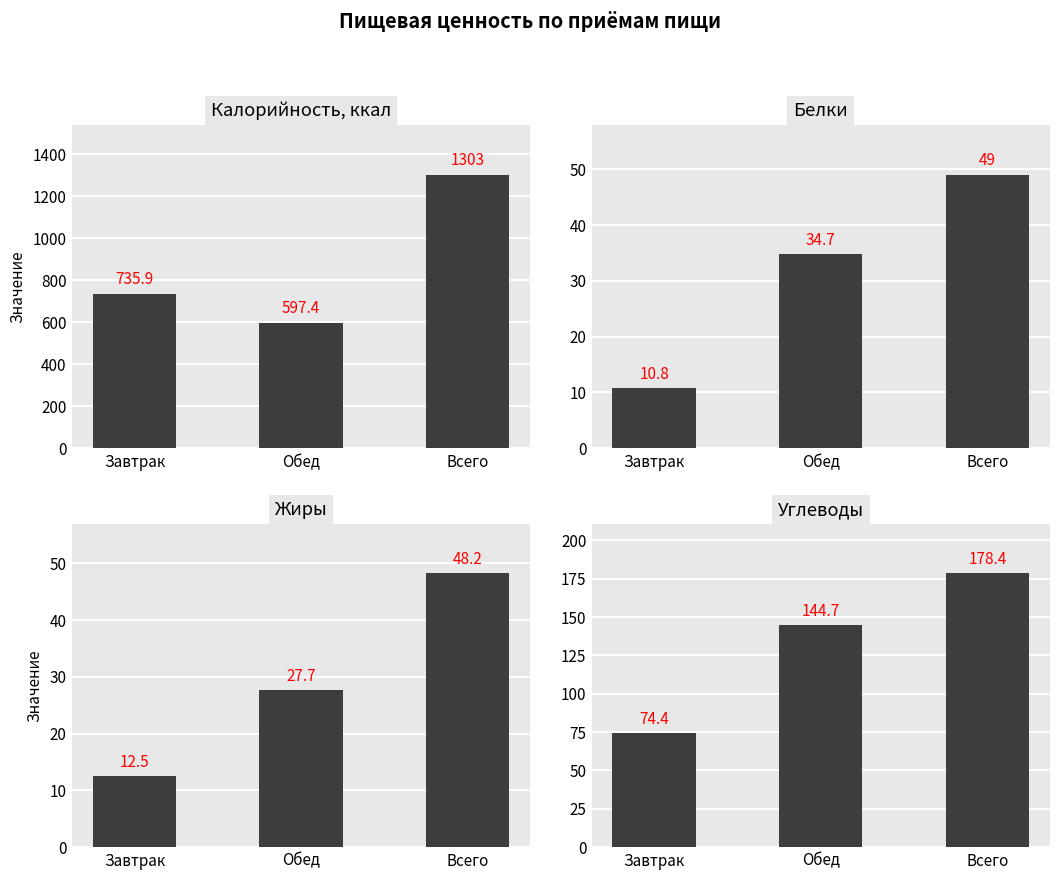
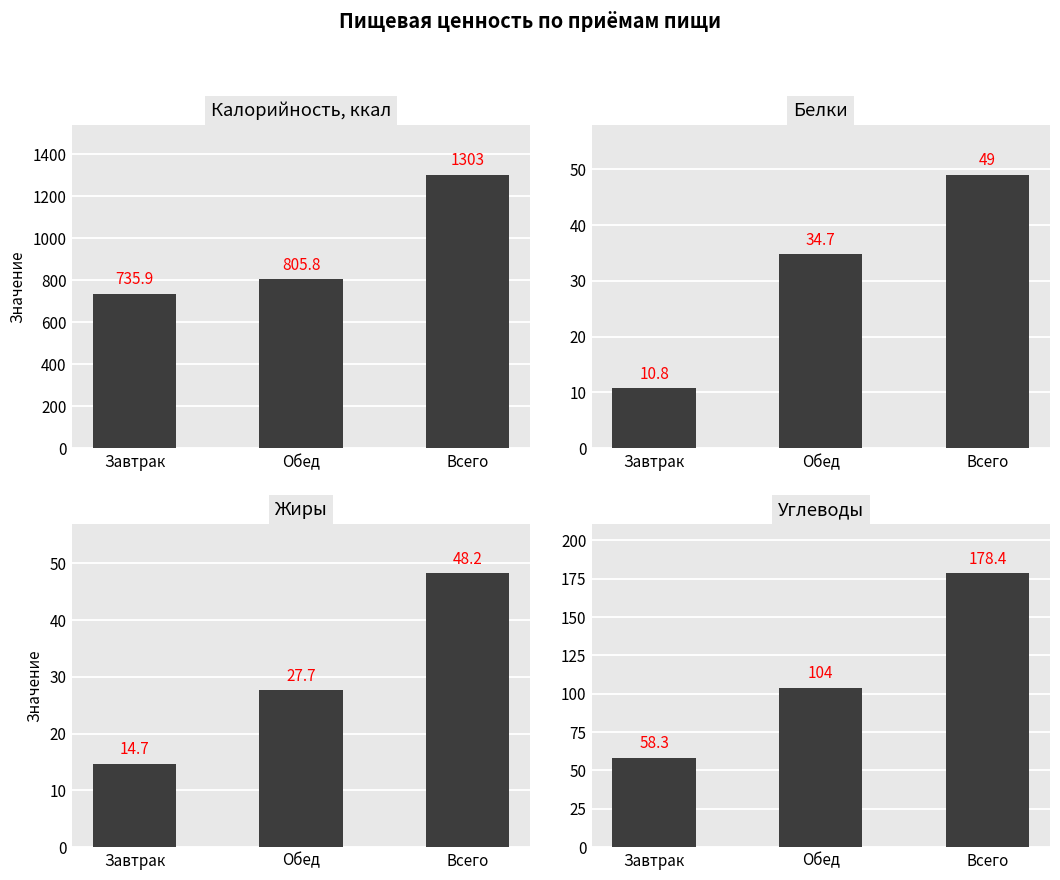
Калорийность, ккал, Обед: 597.4 -> 805.8
Жиры, Завтрак: 12.5 -> 14.7
Углеводы, Завтрак: 74.4 -> 58.3
Углеводы, Обед: 144.7 -> 104
